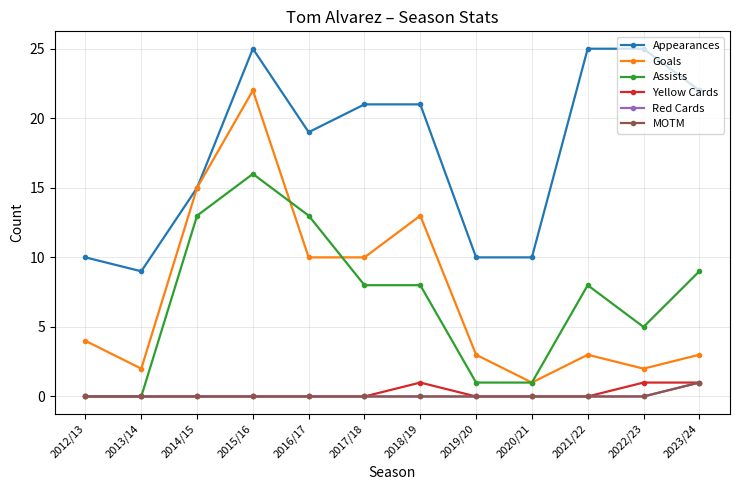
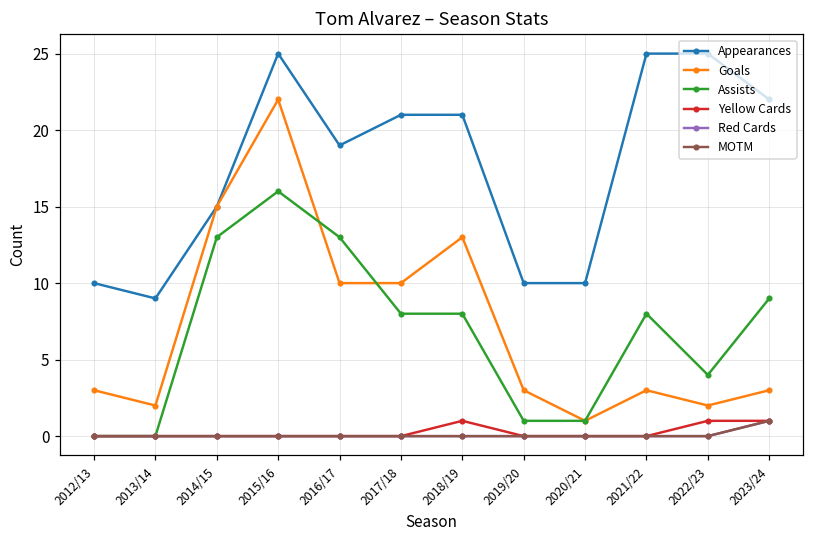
Goals, 2012/13: 4 -> 3
Assists, 2022/23: 5 -> 4
